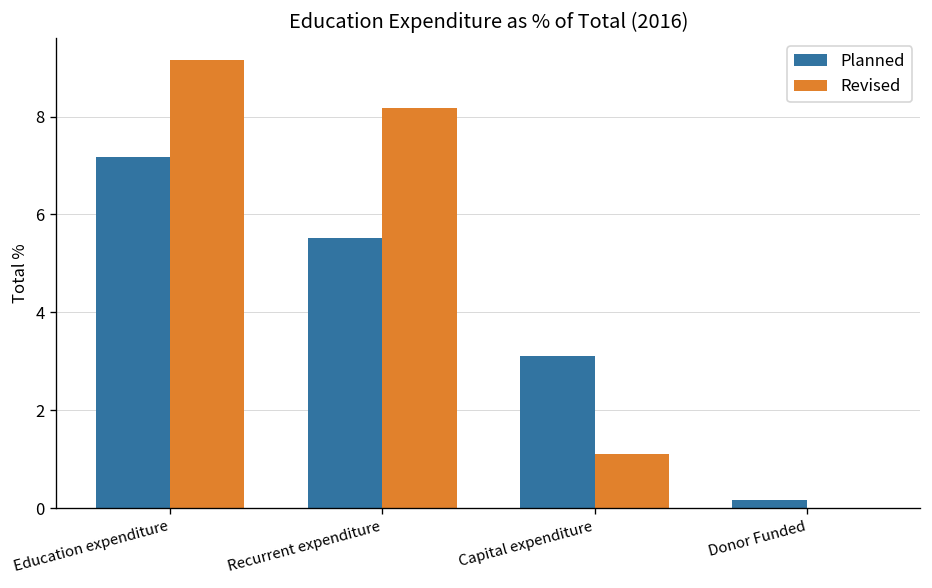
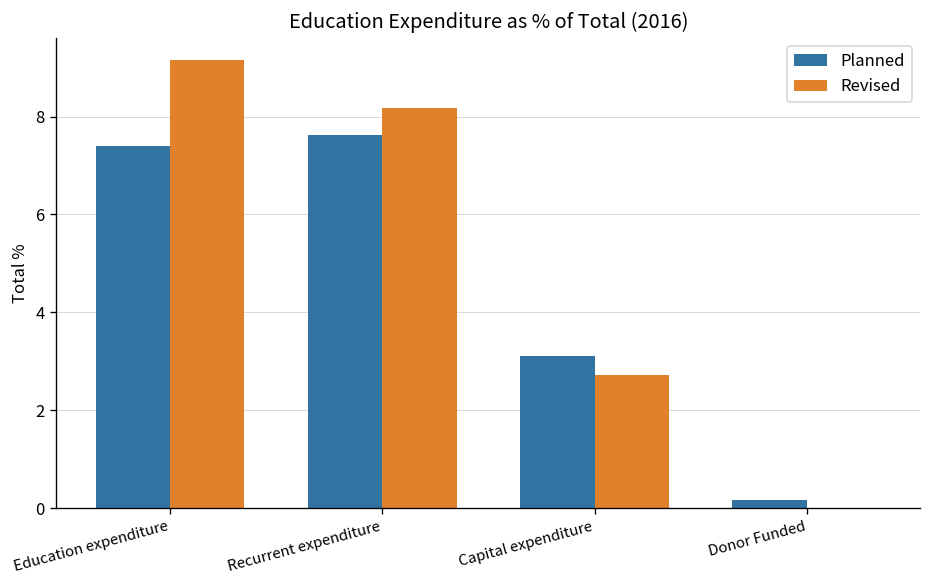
Planned, Education expenditure: 7.2 -> 7.4
Planned, Recurrent expenditure: 5.5 -> 7.6
Revised, Capital expenditure: 1.1 -> 2.7
